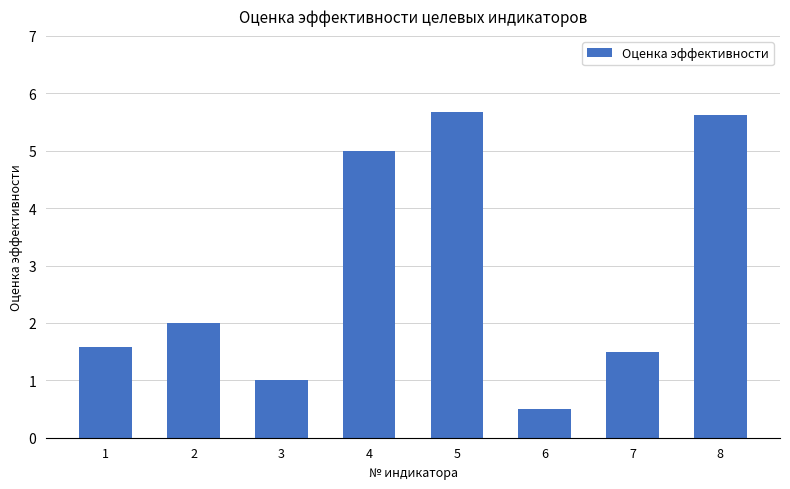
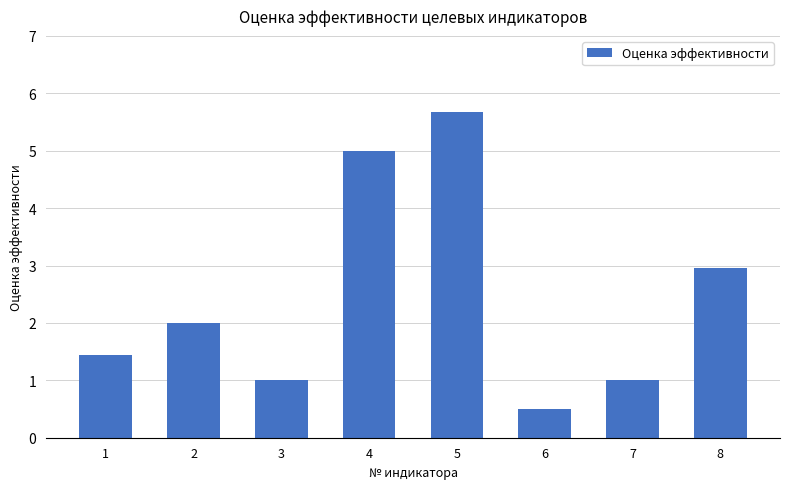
1: 1.6 -> 1.4
7: 1.5 -> 1.0
8: 5.6 -> 3.0
